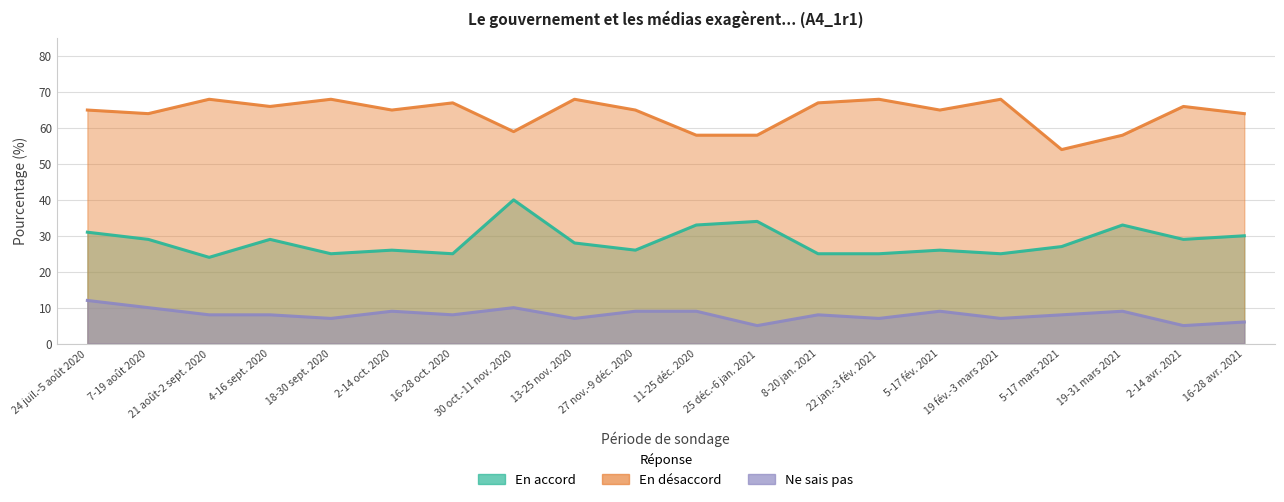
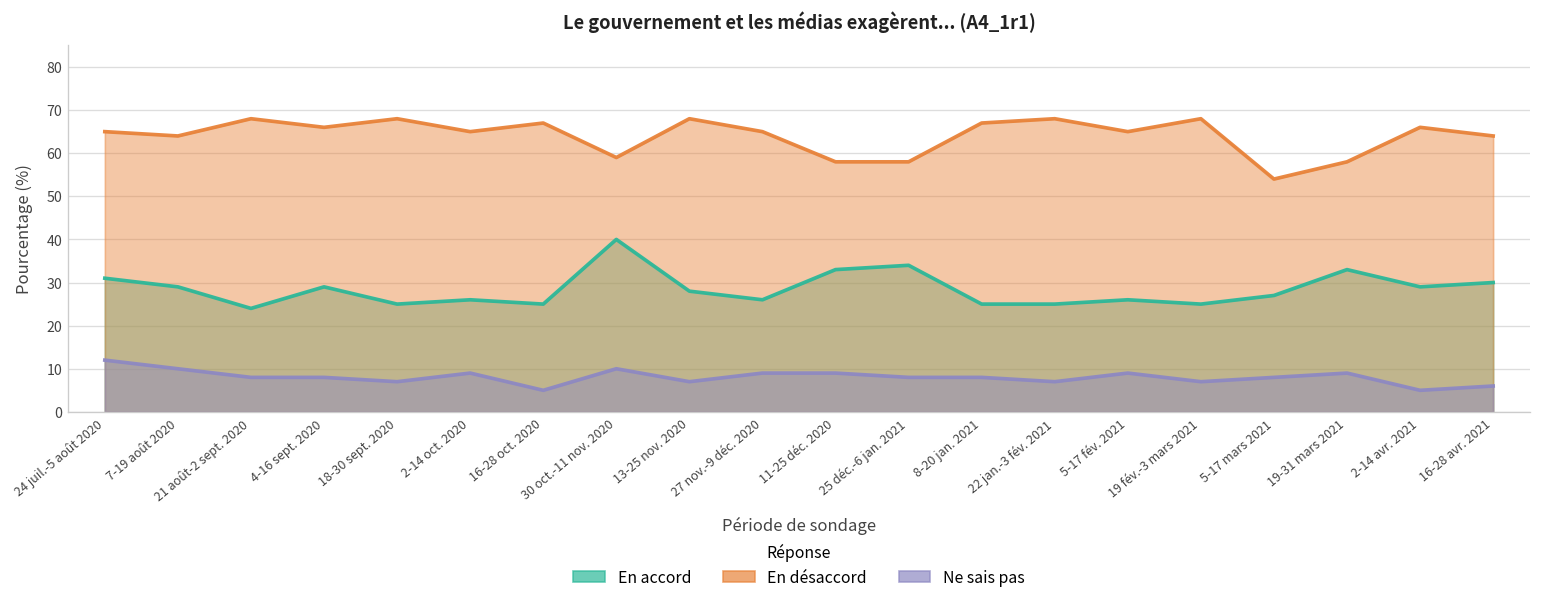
Ne sais pas, 16-28 oct. 2020: 8 -> 5
Ne sais pas, 25 déc.-6 jan. 2021: 5 -> 8
